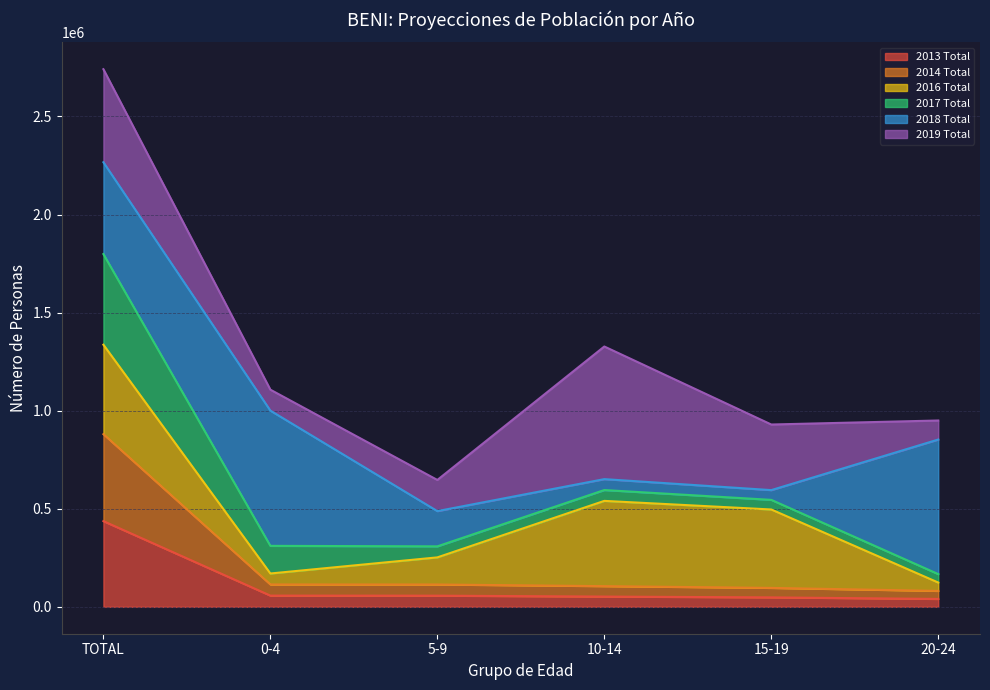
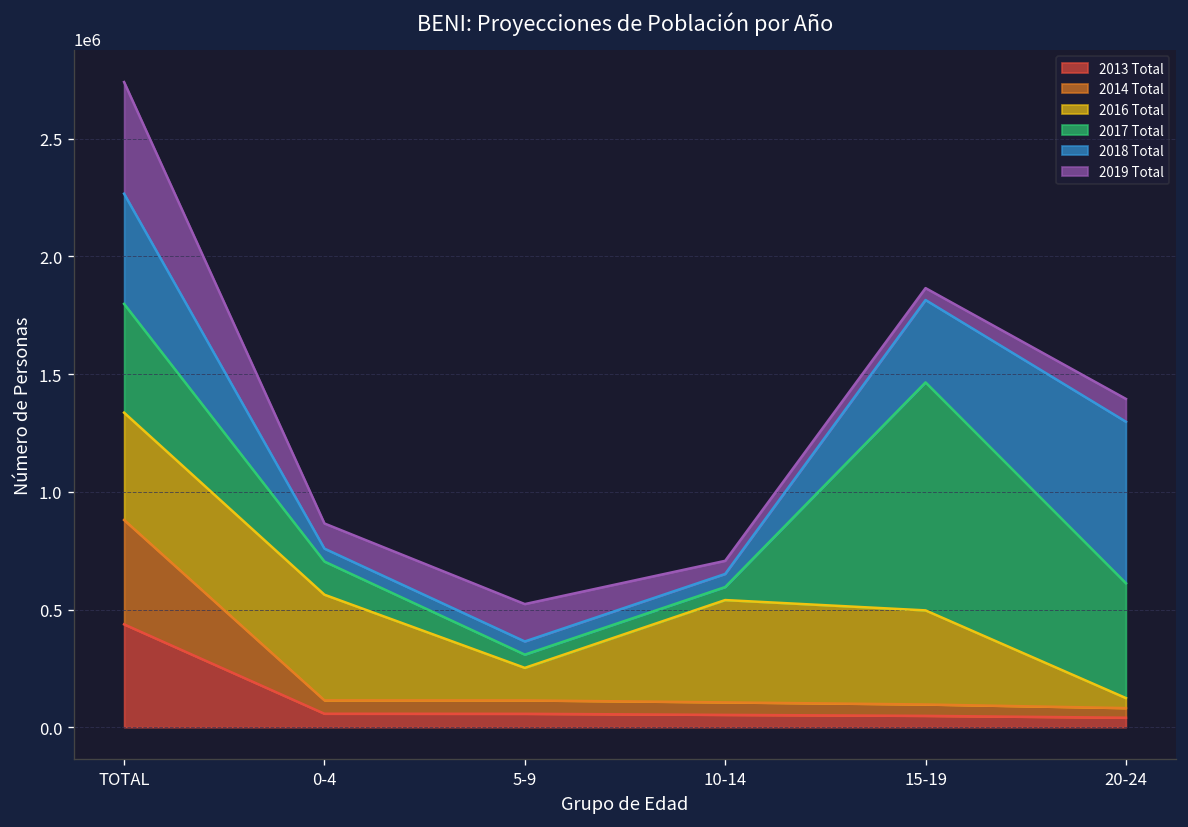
2016 Total, 0-4: 60000 -> 450000
2018 Total, 0-4: 690000 -> 50000
2018 Total, 5-9: 180000 -> 60000
2019 Total, 10-14: 680000 -> 60000
2017 Total, 15-19: 50000 -> 970000
2018 Total, 15-19: 50000 -> 350000
2019 Total, 15-19: 330000 -> 50000
2017 Total, 20-24: 40000 -> 490000
